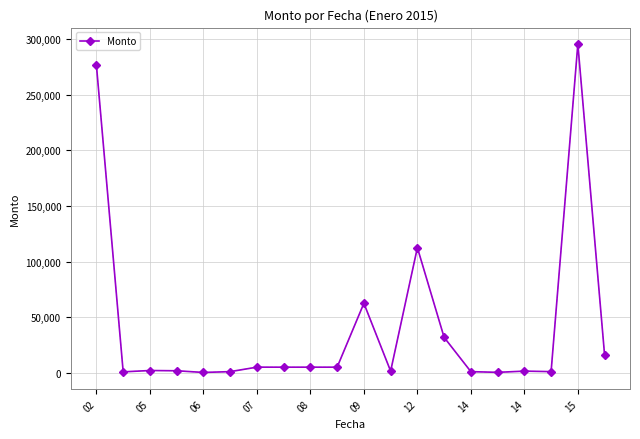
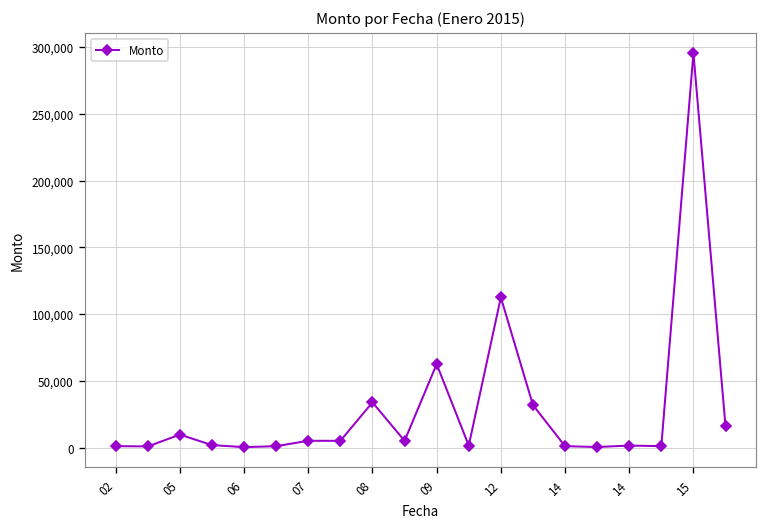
02: 276,000 -> 1,000
05: 2,000 -> 10,000
08: 5,000 -> 34,000
